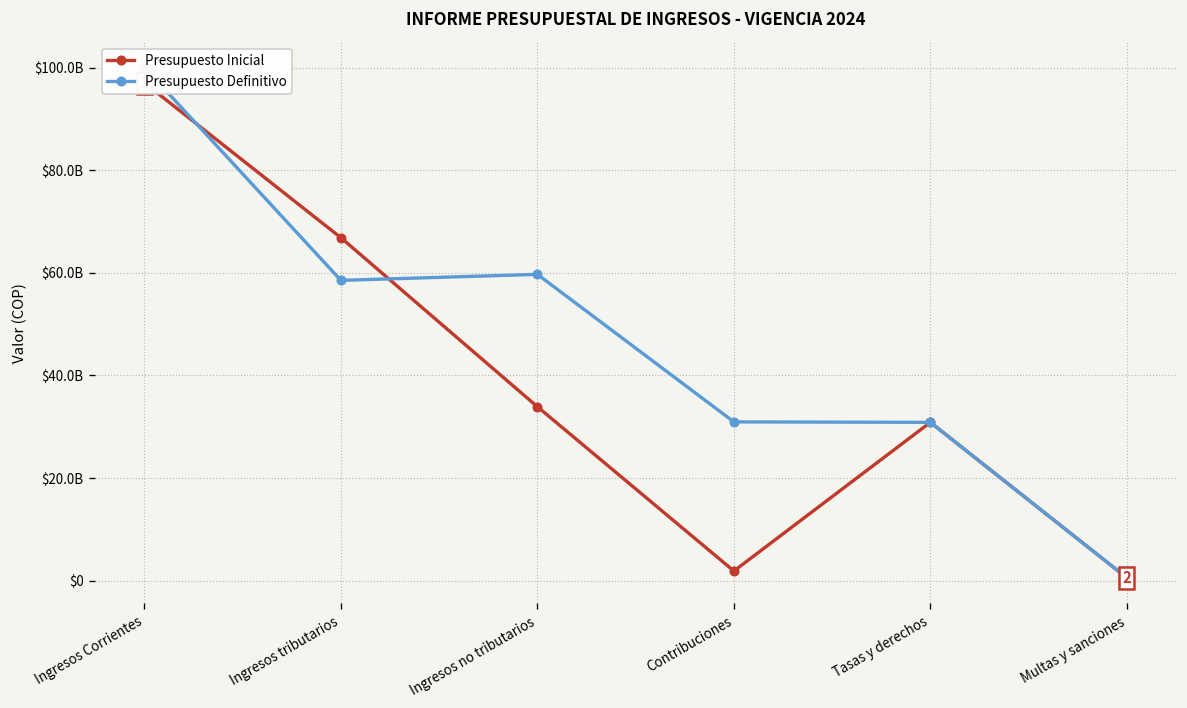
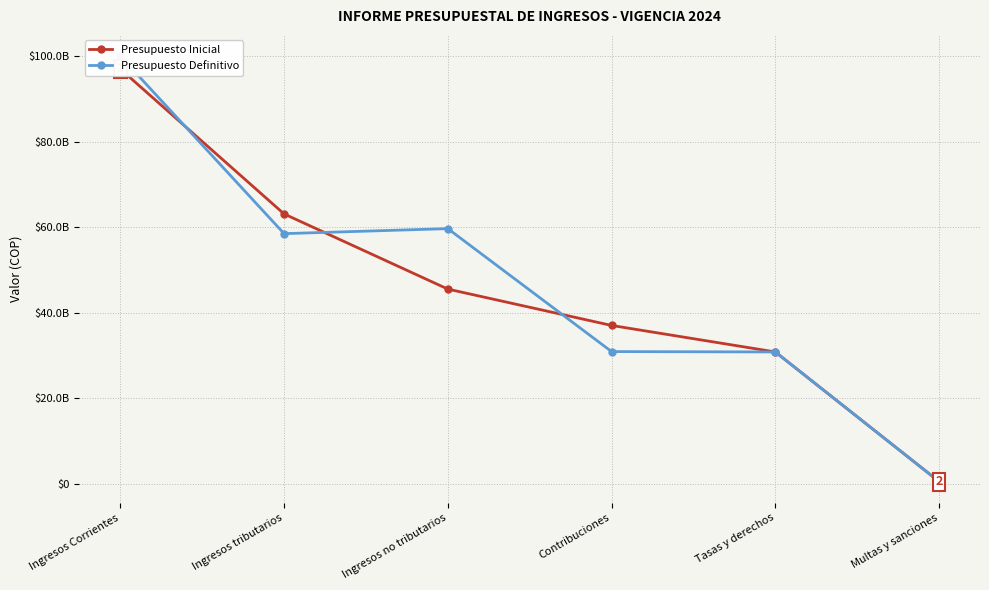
Presupuesto Inicial, Ingresos tributarios: $67000000000 -> $63000000000
Presupuesto Inicial, Ingresos no tributarios: $34000000000 -> $46000000000
Presupuesto Inicial, Contribuciones: $2000000000 -> $37000000000
